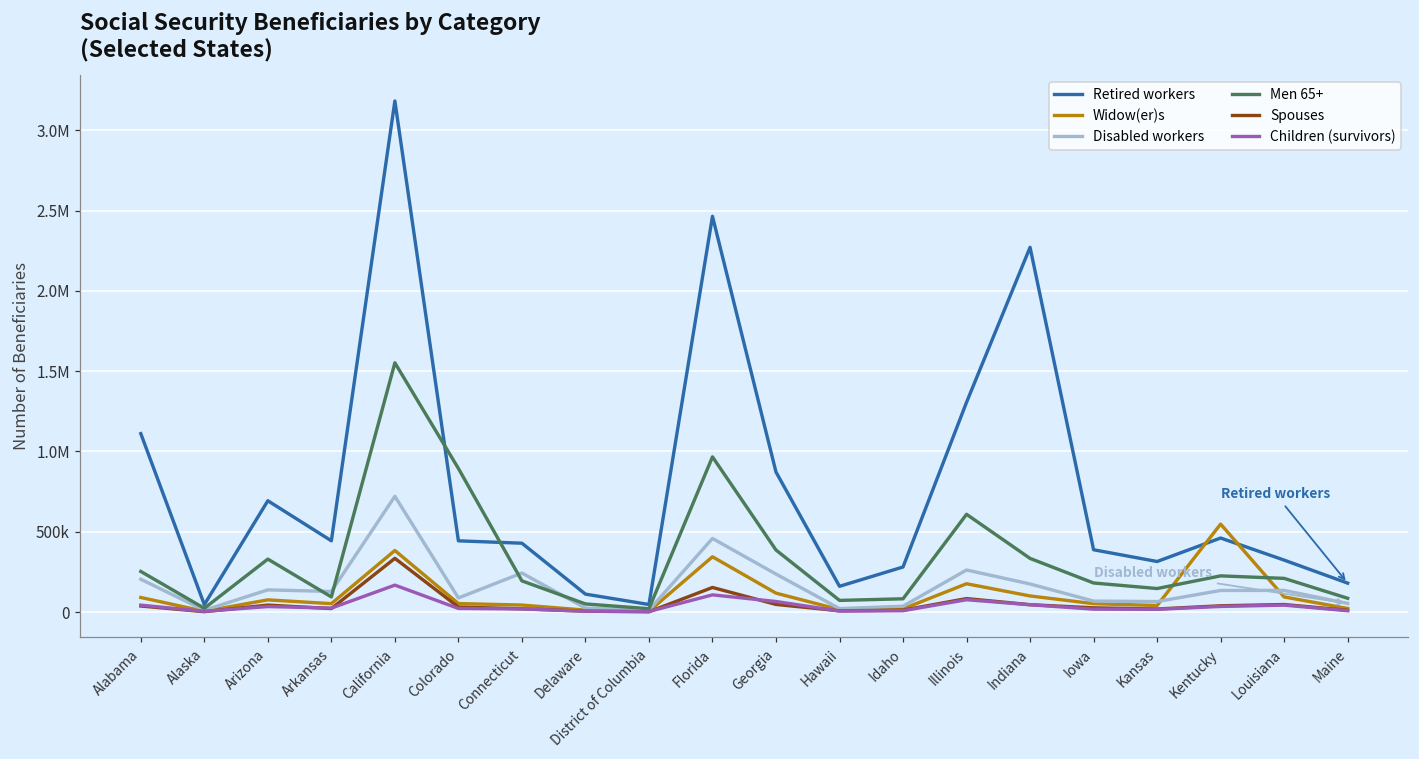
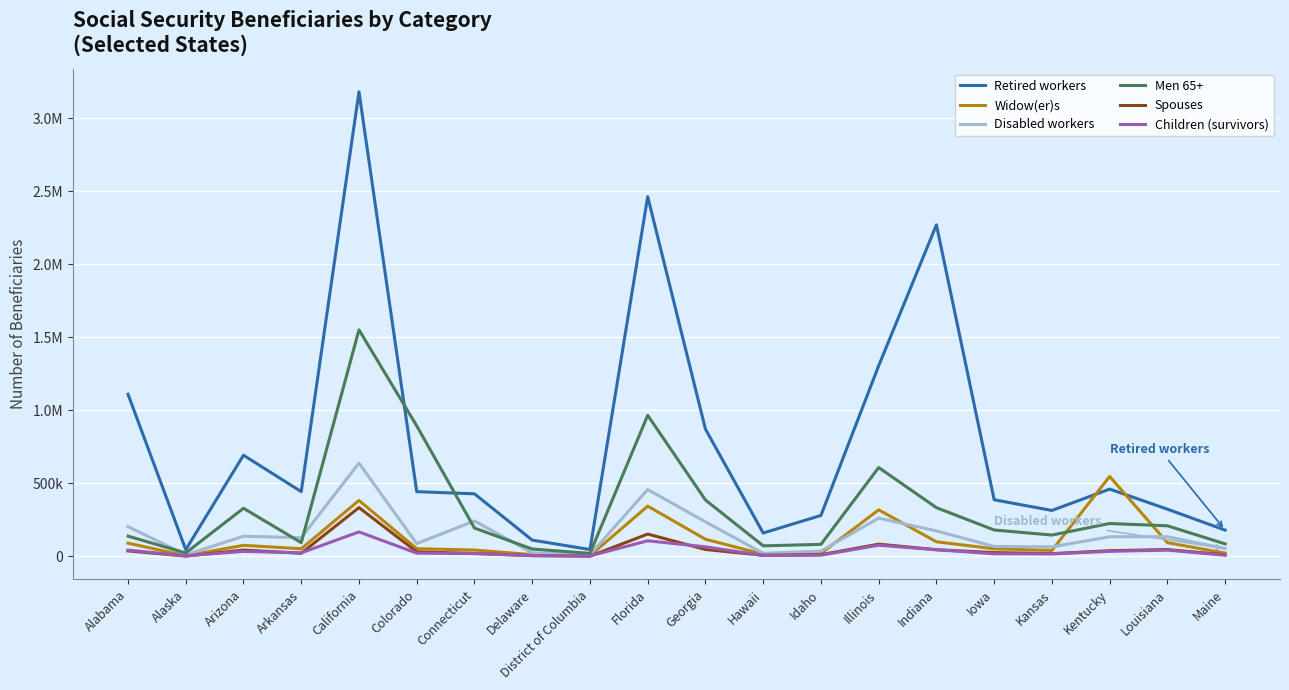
Men 65+, Alabama: 250000 -> 140000
Disabled workers, California: 720000 -> 640000
Widow(er)s, Illinois: 180000 -> 320000
